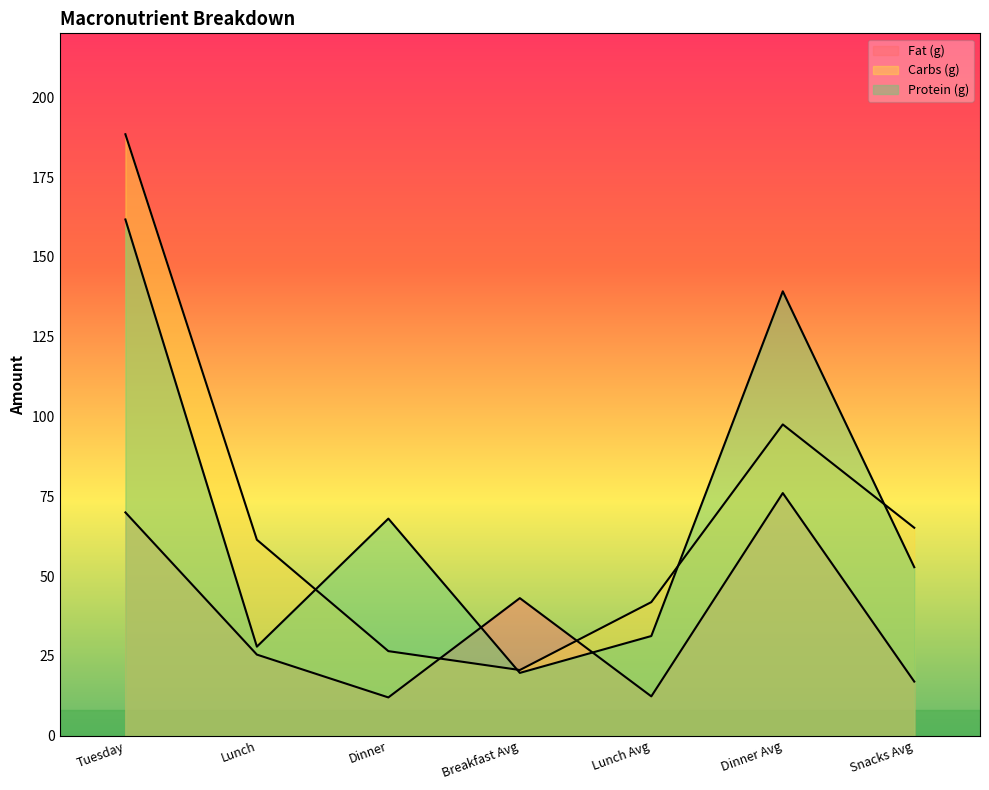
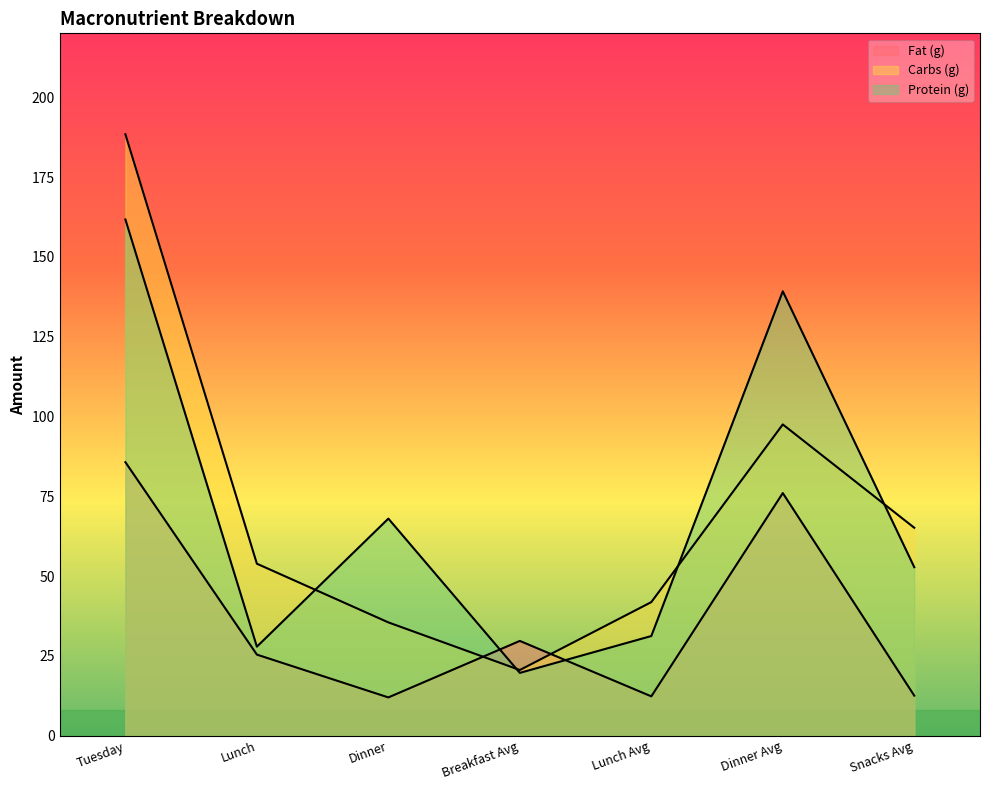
Fat (g), Tuesday: 70 -> 86
Carbs (g), Lunch: 61 -> 54
Carbs (g), Dinner: 27 -> 36
Fat (g), Breakfast Avg: 43 -> 30
Fat (g), Snacks Avg: 17 -> 13
